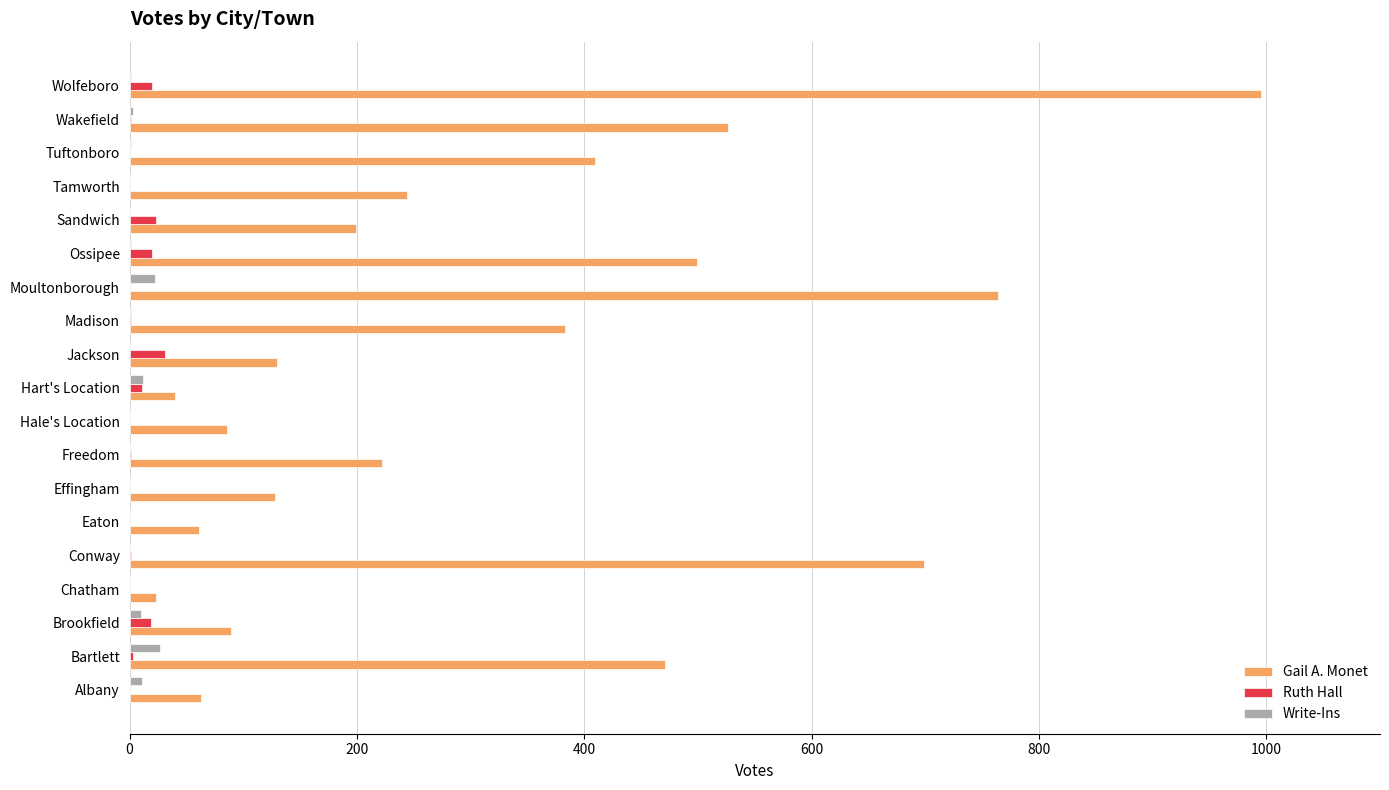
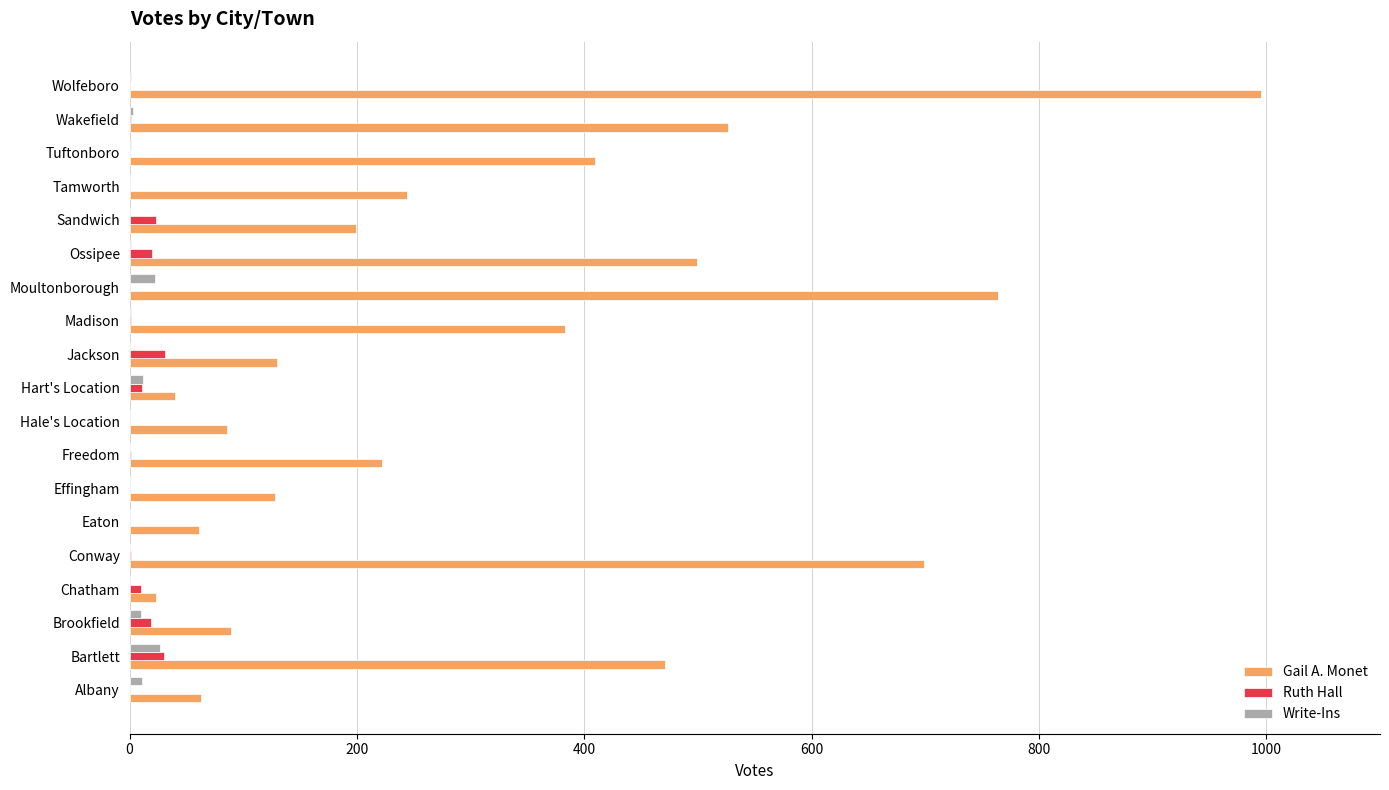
Ruth Hall, Wolfeboro: 20 -> 0
Ruth Hall, Chatham: 0 -> 10
Ruth Hall, Bartlett: 3 -> 30
